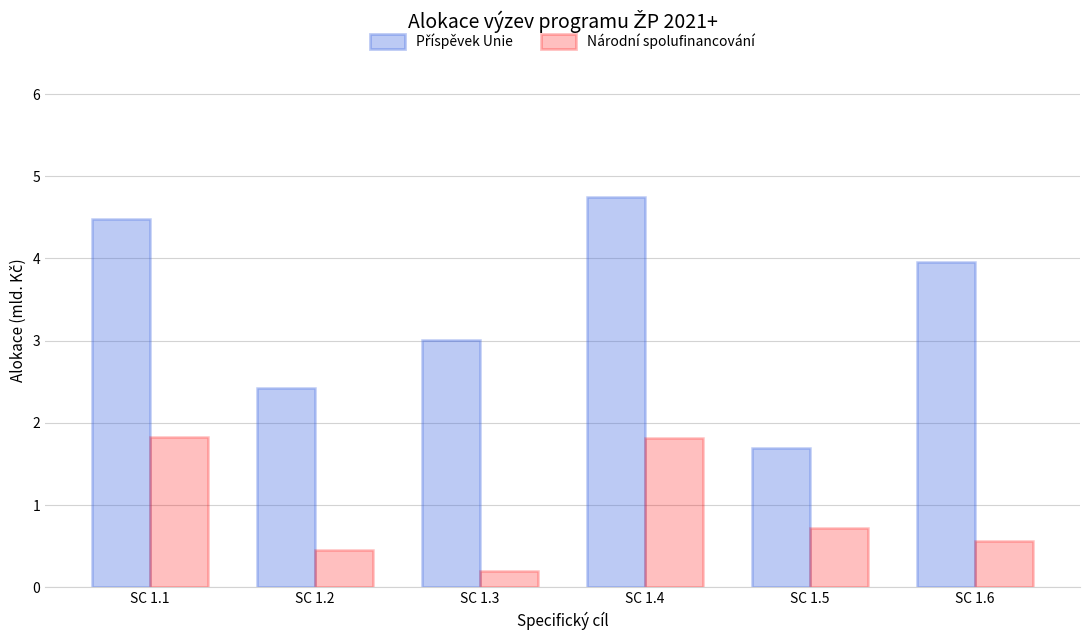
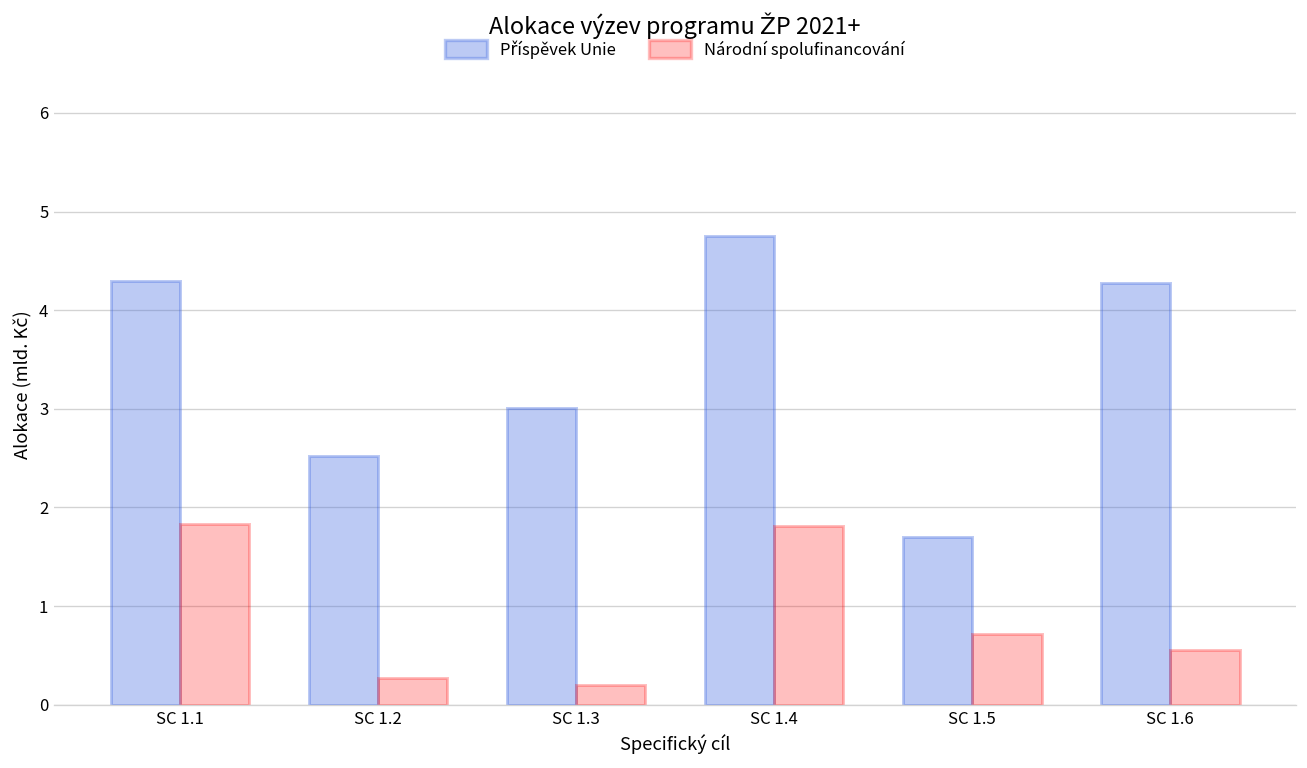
Příspěvek Unie, SC 1.1: 4.5 -> 4.3
Příspěvek Unie, SC 1.2: 2.4 -> 2.5
Národní spolufinancování, SC 1.2: 0.5 -> 0.3
Příspěvek Unie, SC 1.6: 4.0 -> 4.3
